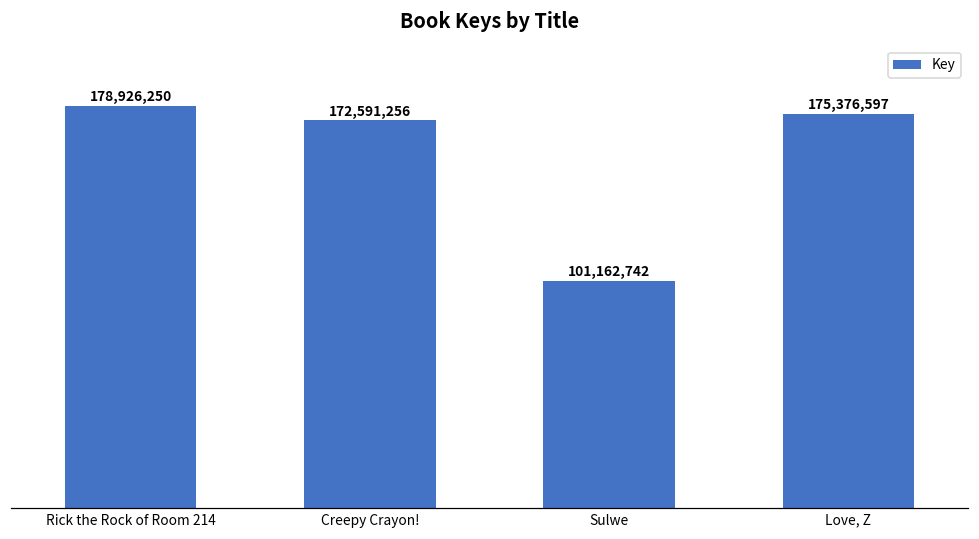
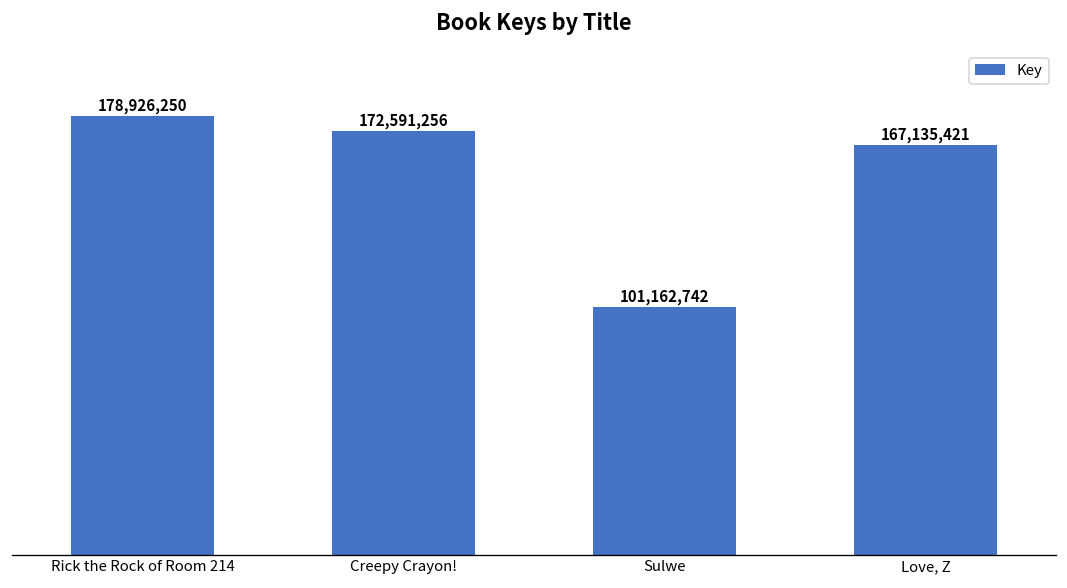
Love, Z: 175,376,597 -> 167,135,421
